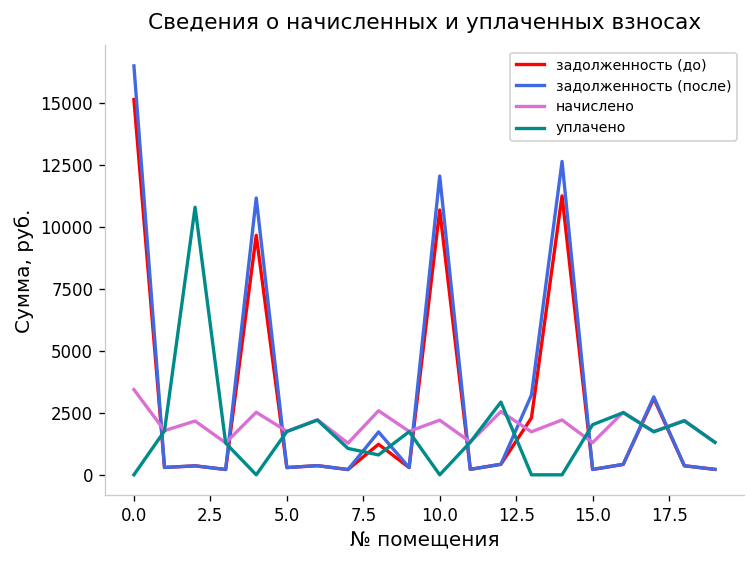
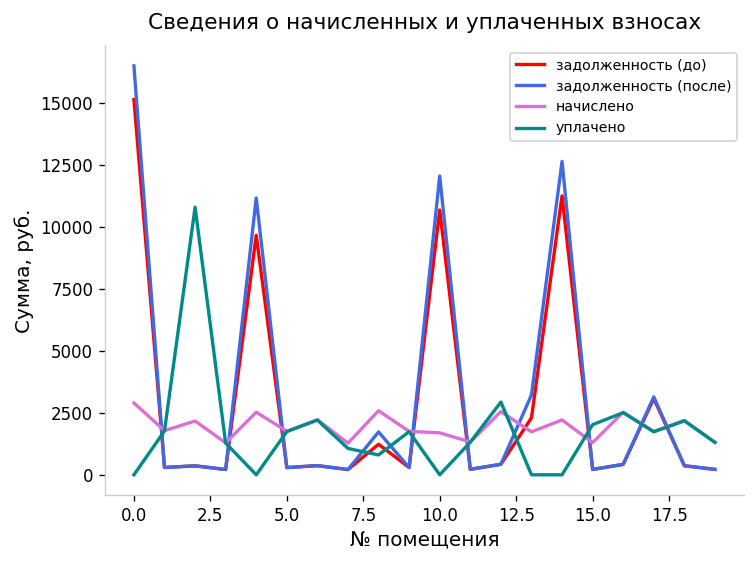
начислено, 0.0: 3400 -> 2900
начислено, 10.0: 2200 -> 1700
